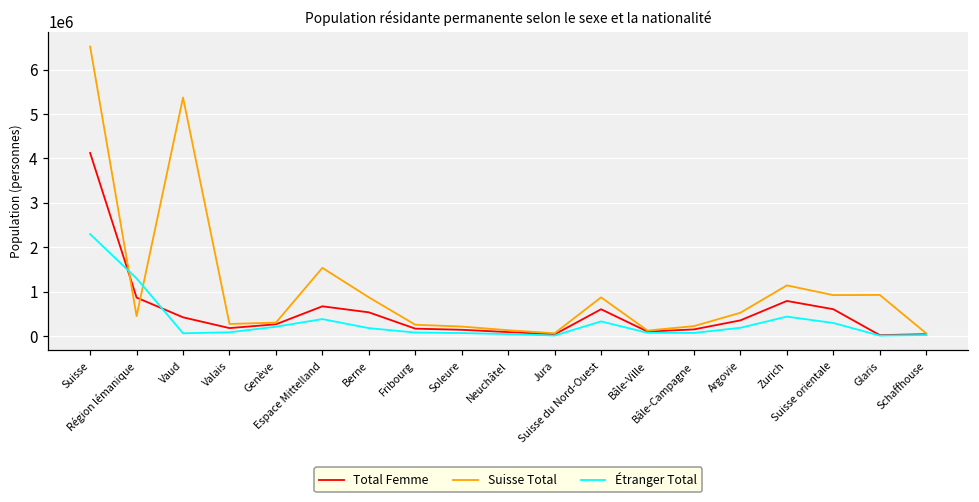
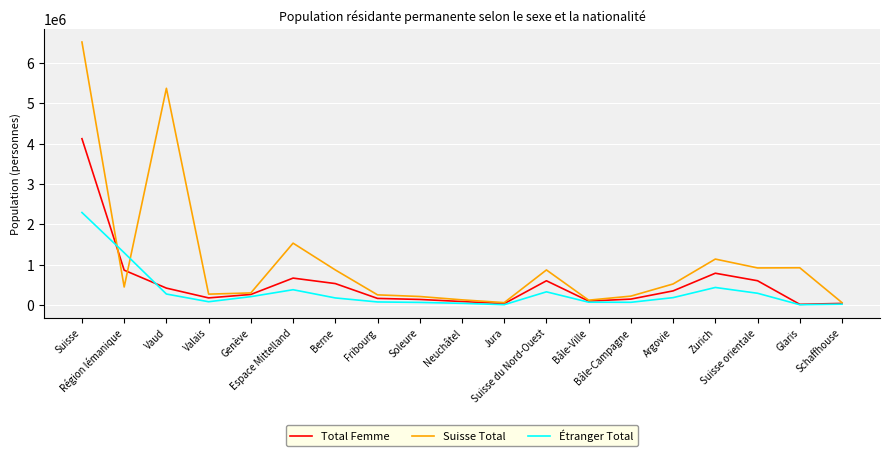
Étranger Total, Vaud: 100000 -> 300000
